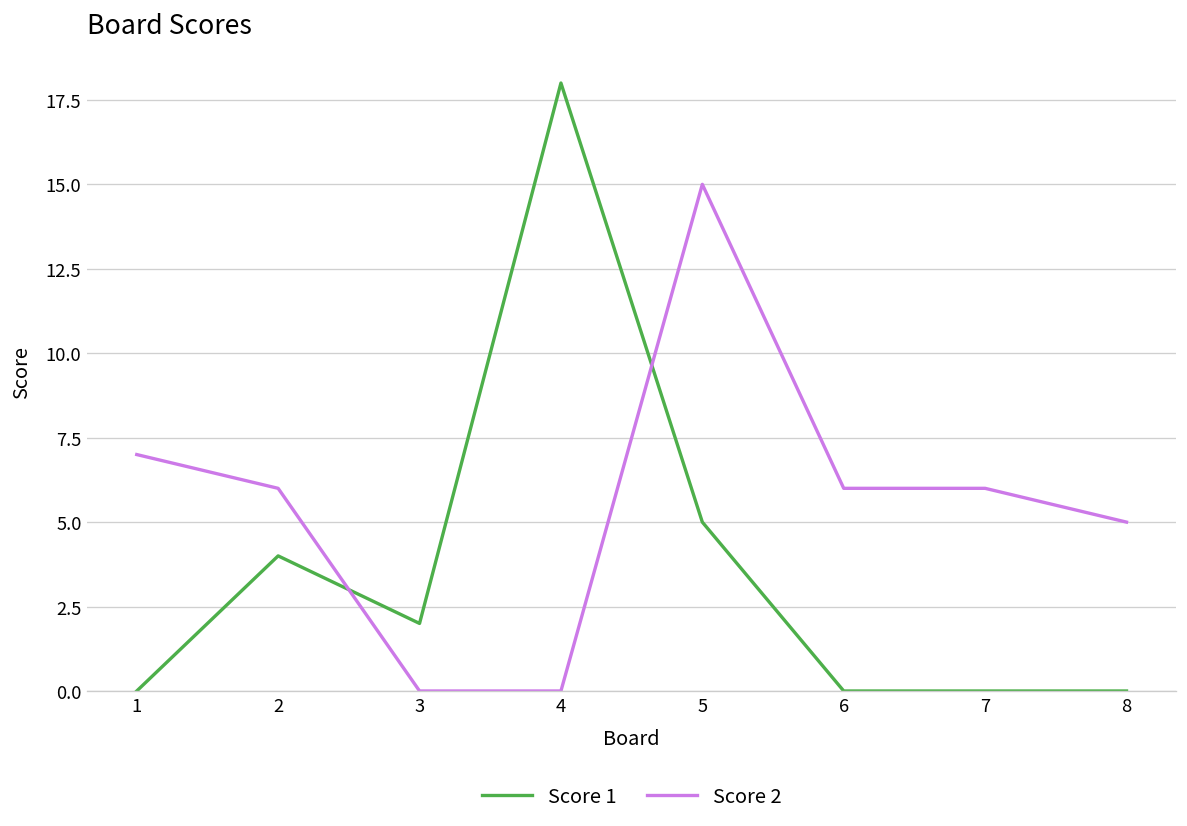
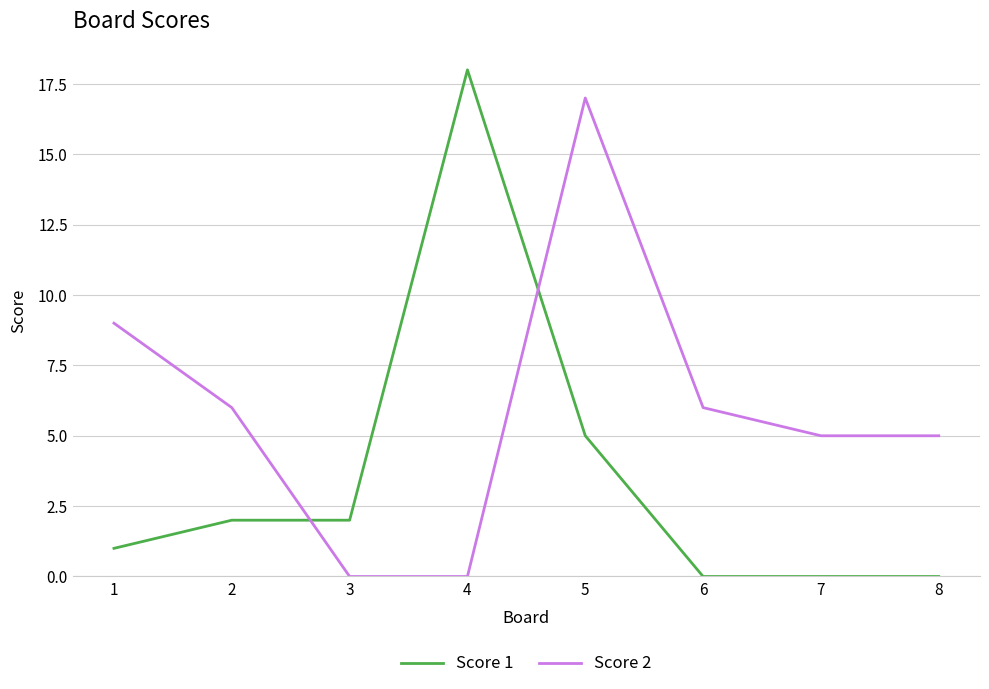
Score 1, 1: 0 -> 1
Score 2, 1: 7 -> 9
Score 1, 2: 4 -> 2
Score 2, 5: 15 -> 17
Score 2, 7: 6 -> 5
